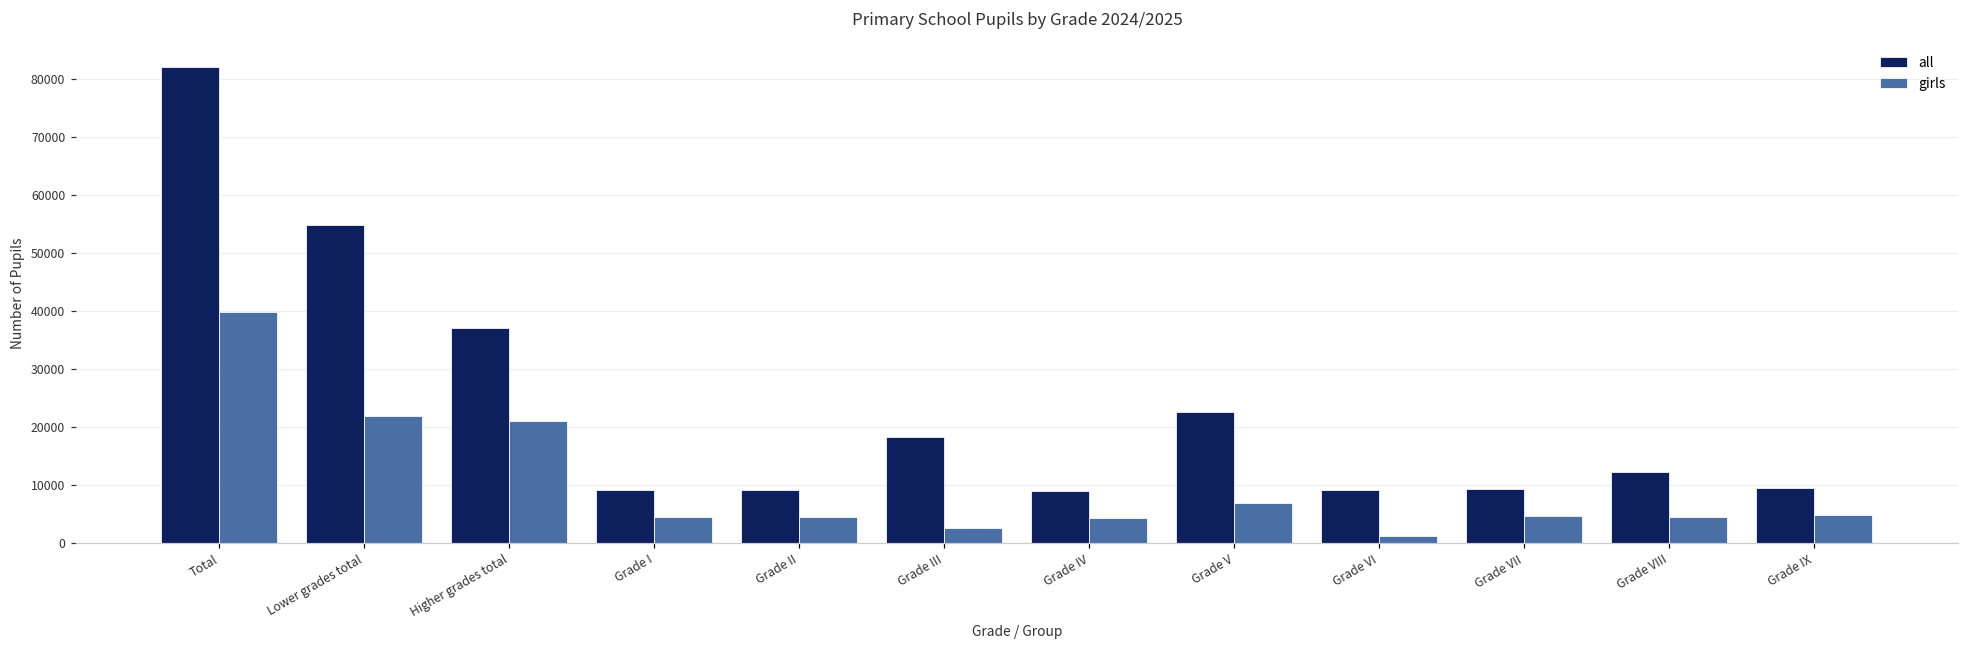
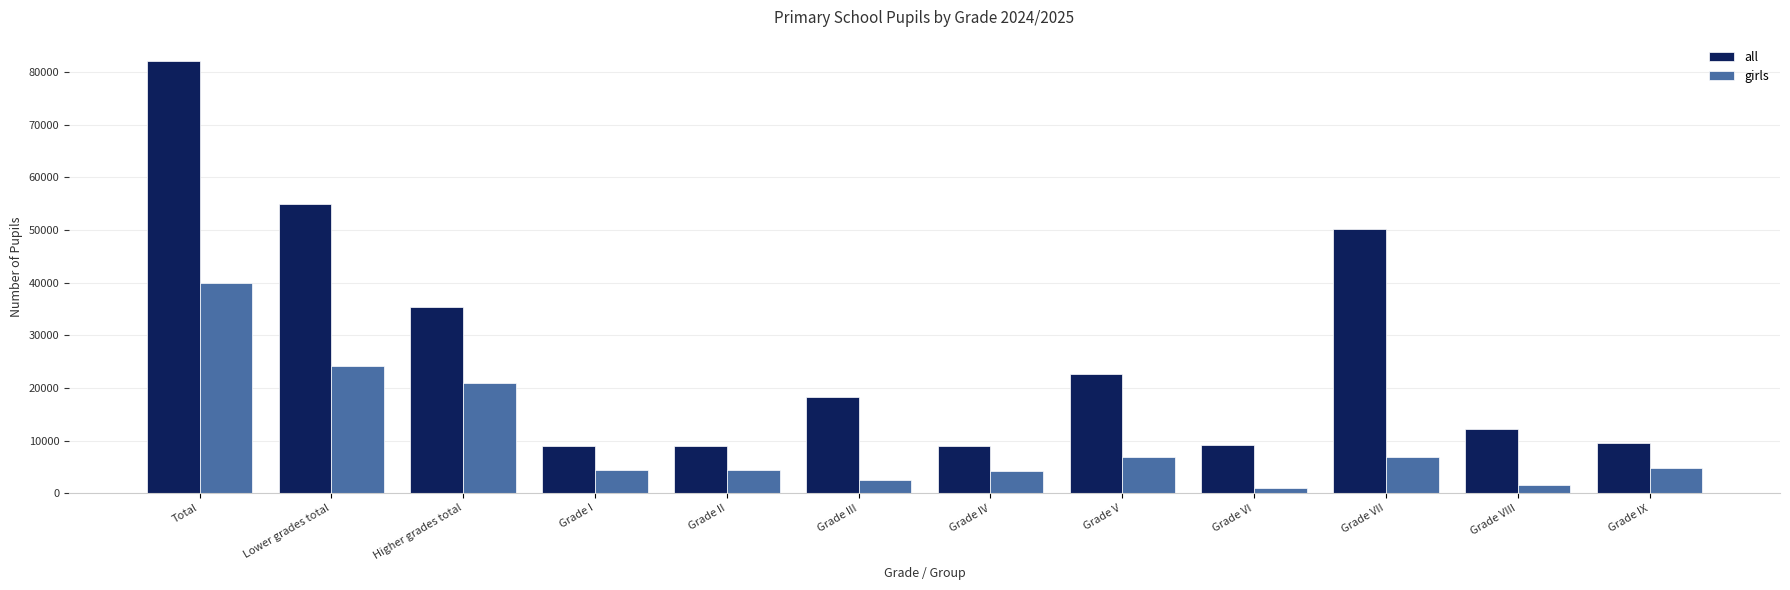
girls, Lower grades total: 22000 -> 24000
all, Higher grades total: 37000 -> 35000
all, Grade VII: 9000 -> 50000
girls, Grade VII: 5000 -> 7000
girls, Grade VIII: 4000 -> 2000
